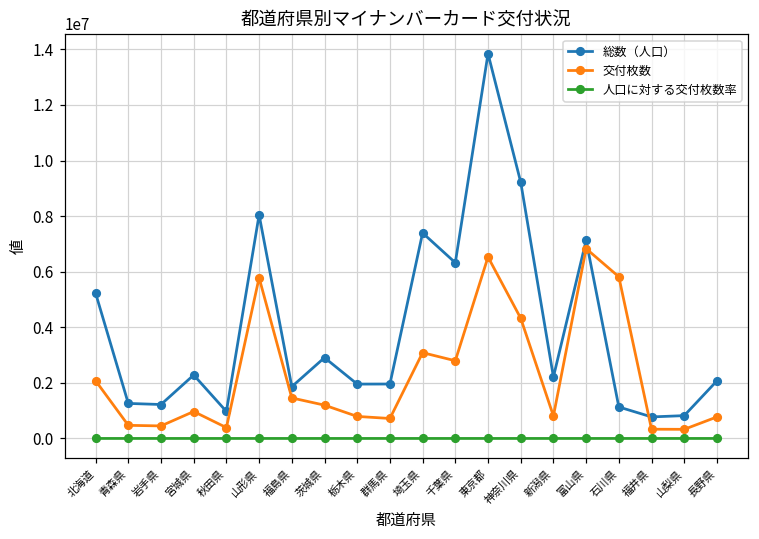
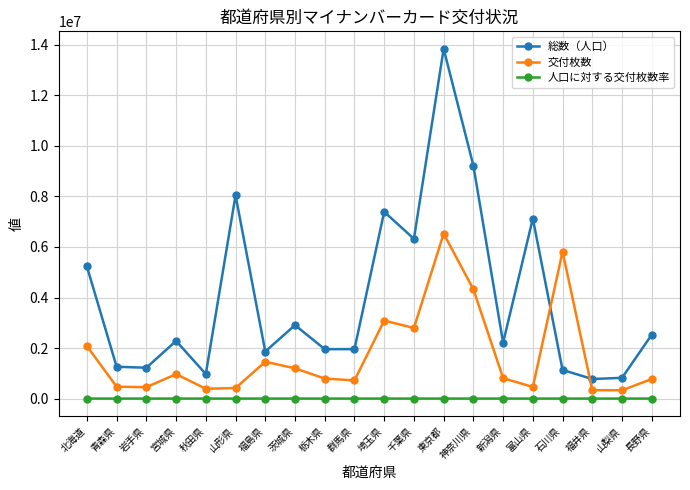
交付枚数, 山形県: 5800000 -> 400000
交付枚数, 富山県: 6800000 -> 500000
総数（人口）, 長野県: 2100000 -> 2500000
